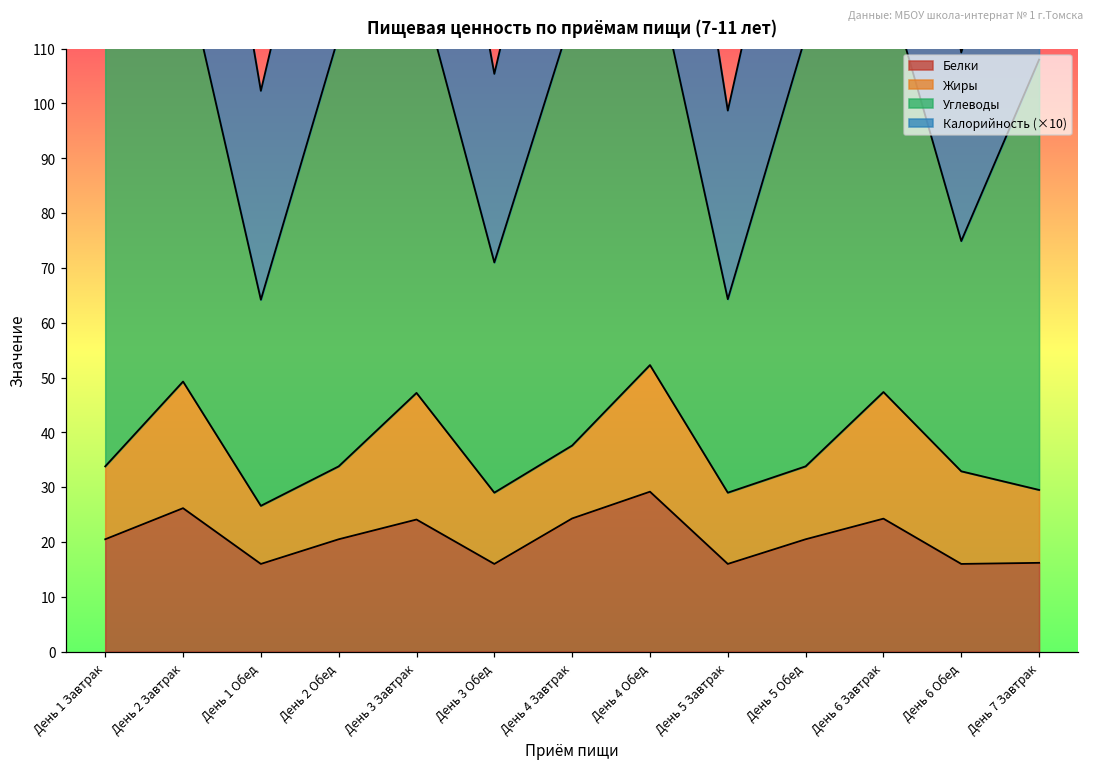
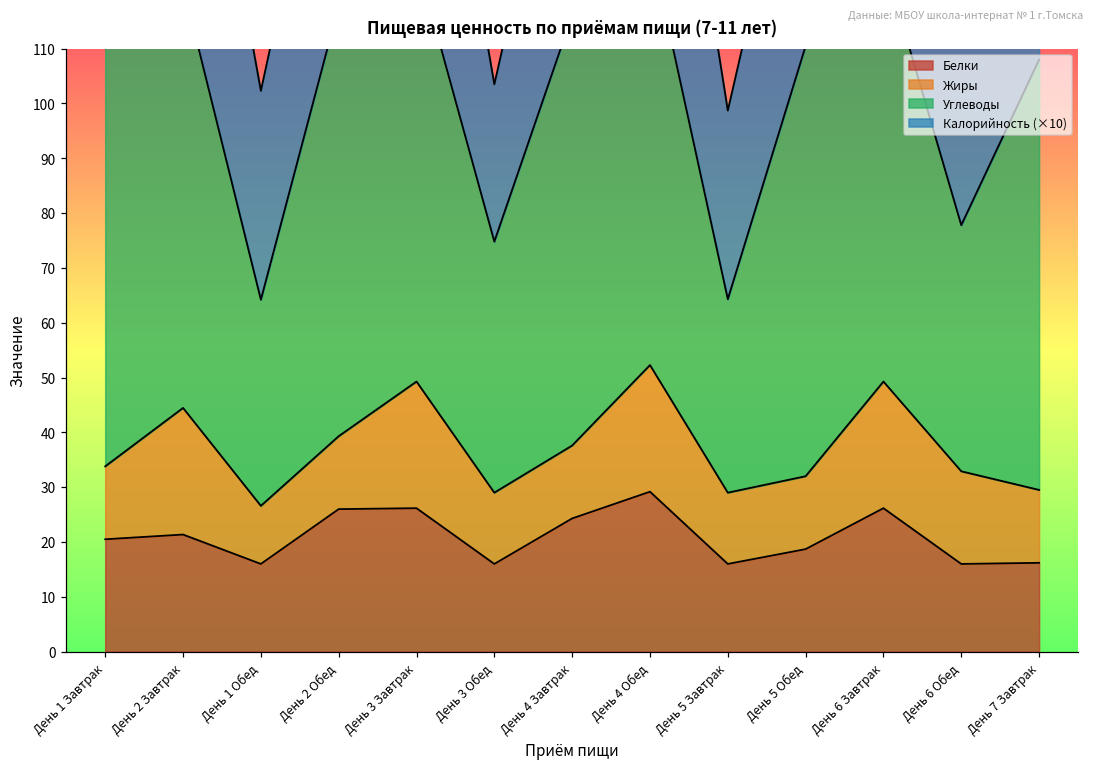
Белки, День 2 Завтрак: 26 -> 21
Белки, День 2 Обед: 21 -> 26
Белки, День 3 Завтрак: 24 -> 26
Углеводы, День 3 Обед: 42 -> 46
Калорийность (×10), День 3 Обед: 34 -> 29
Белки, День 5 Обед: 21 -> 19
Белки, День 6 Завтрак: 24 -> 26
Углеводы, День 6 Обед: 42 -> 45
